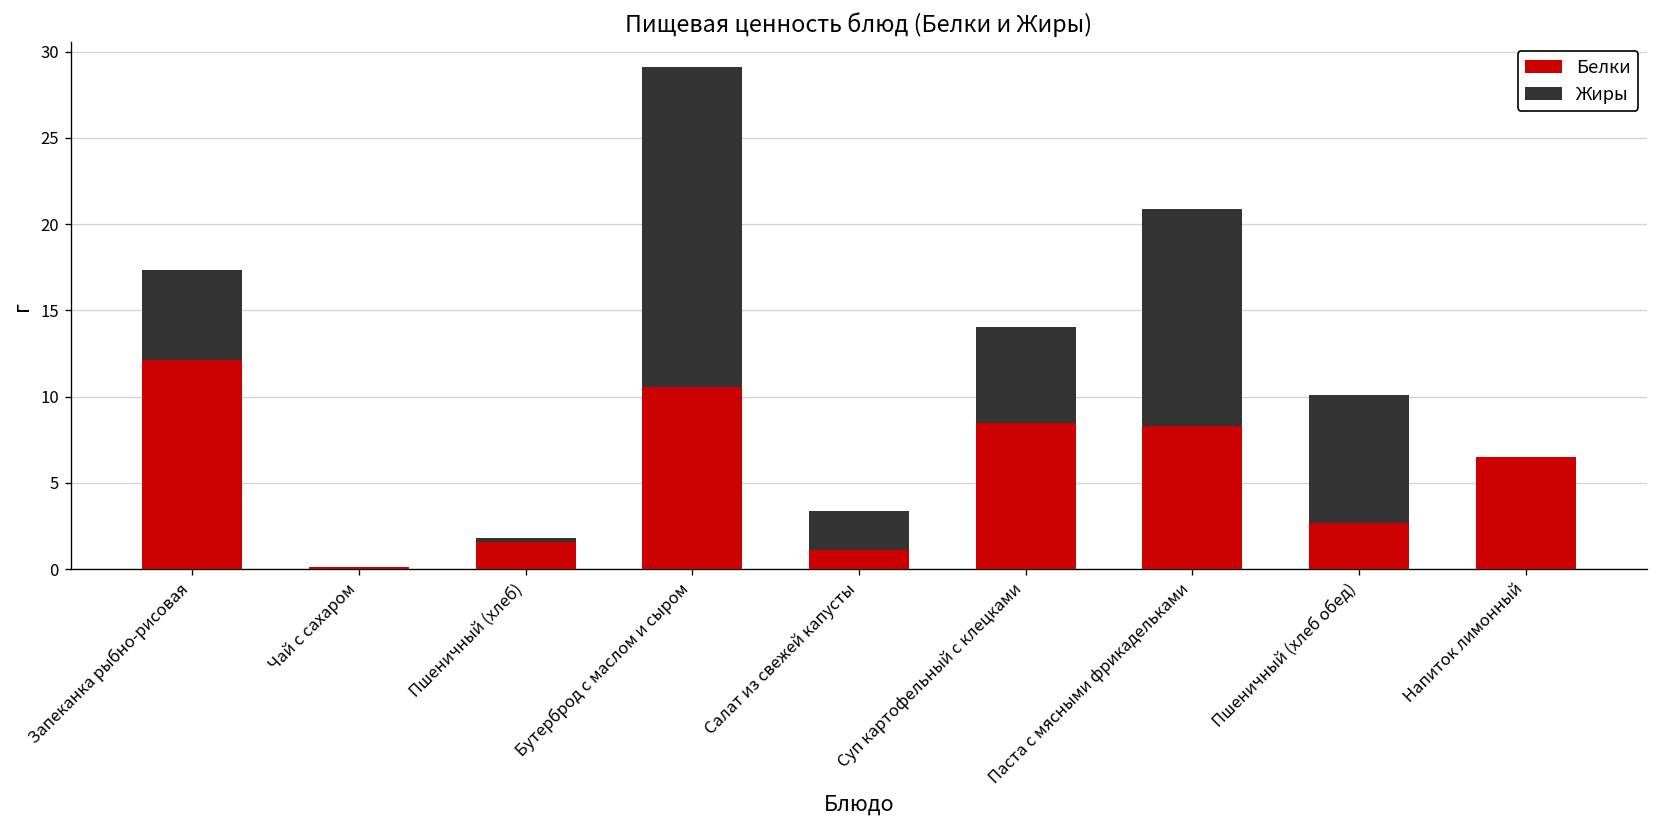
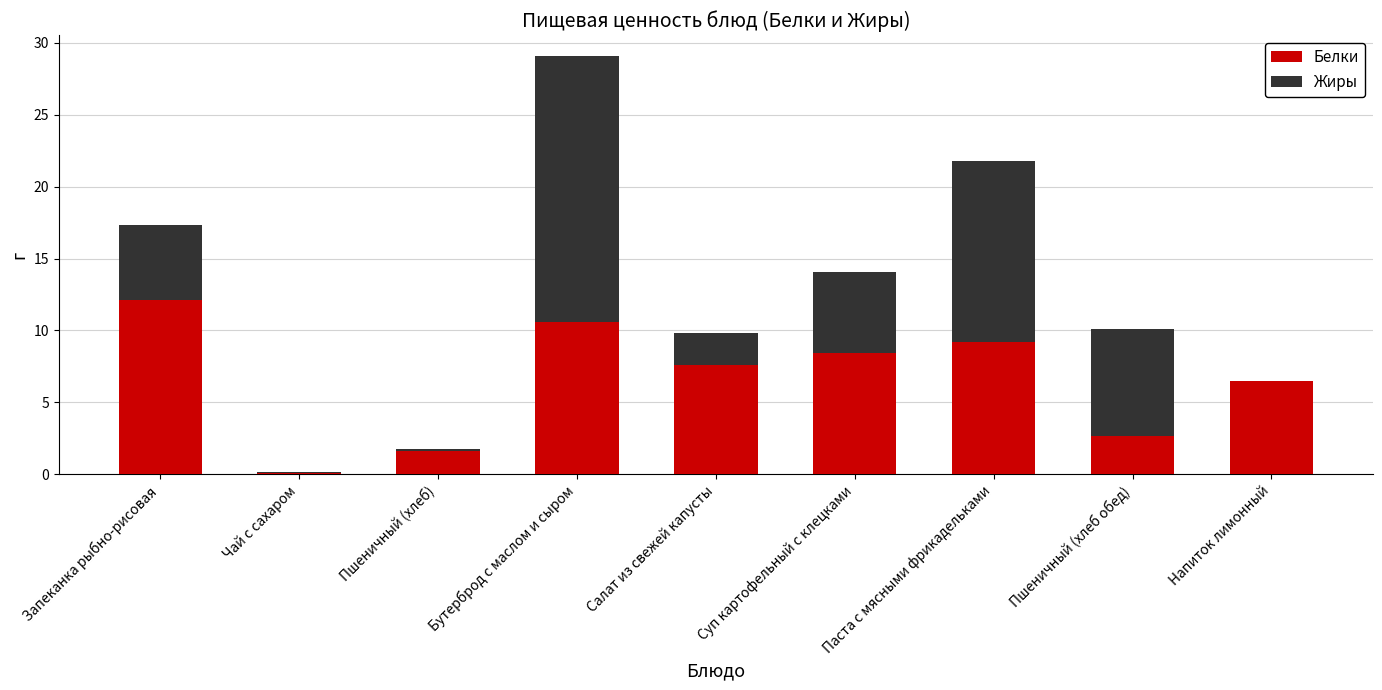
Белки, Салат из свежей капусты: 1.1 -> 7.6
Белки, Паста с мясными фрикадельками: 8.3 -> 9.2
